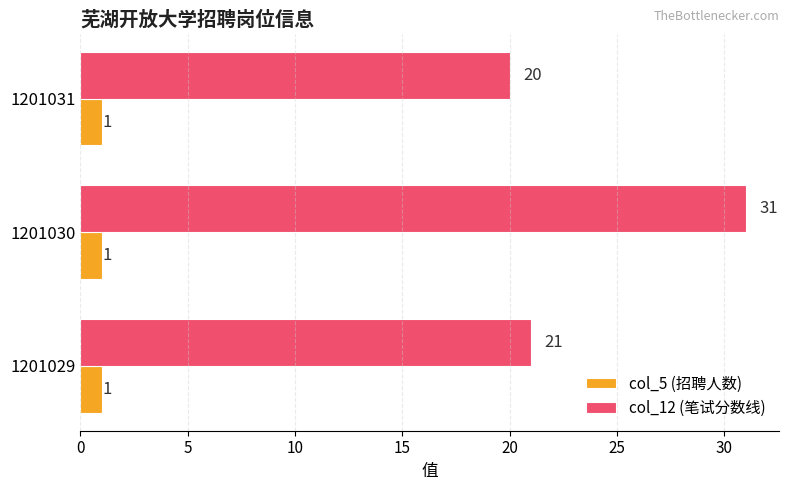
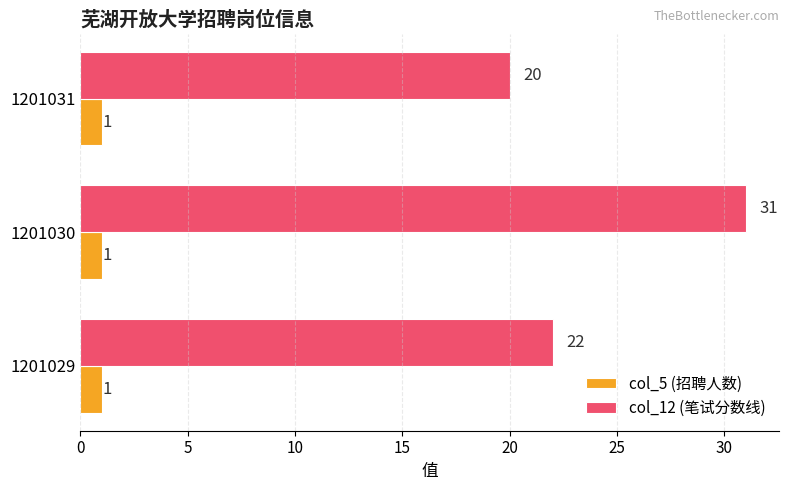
col_12 (笔试分数线), 1201029: 21 -> 22
